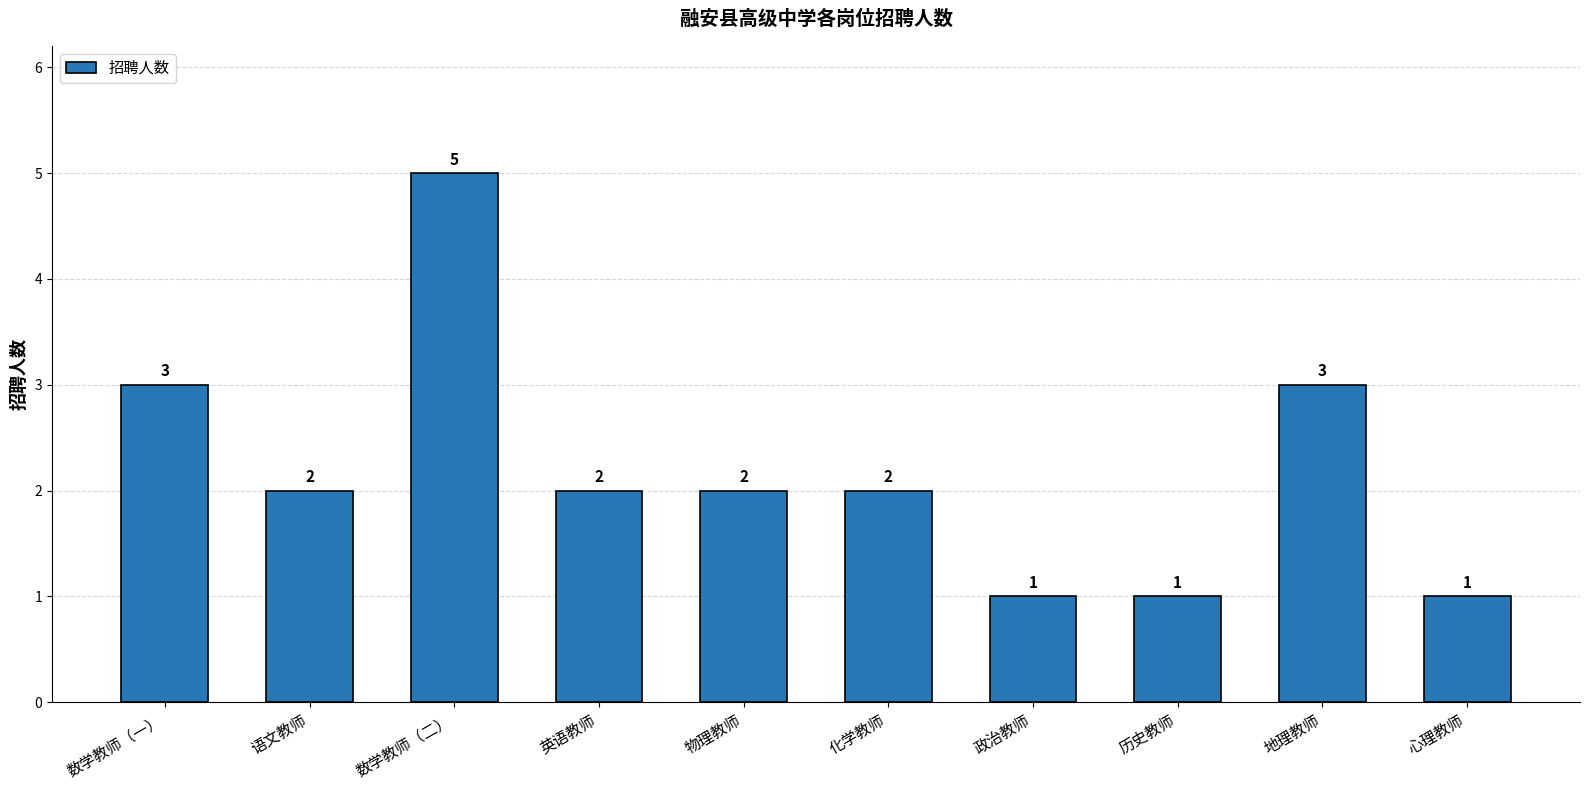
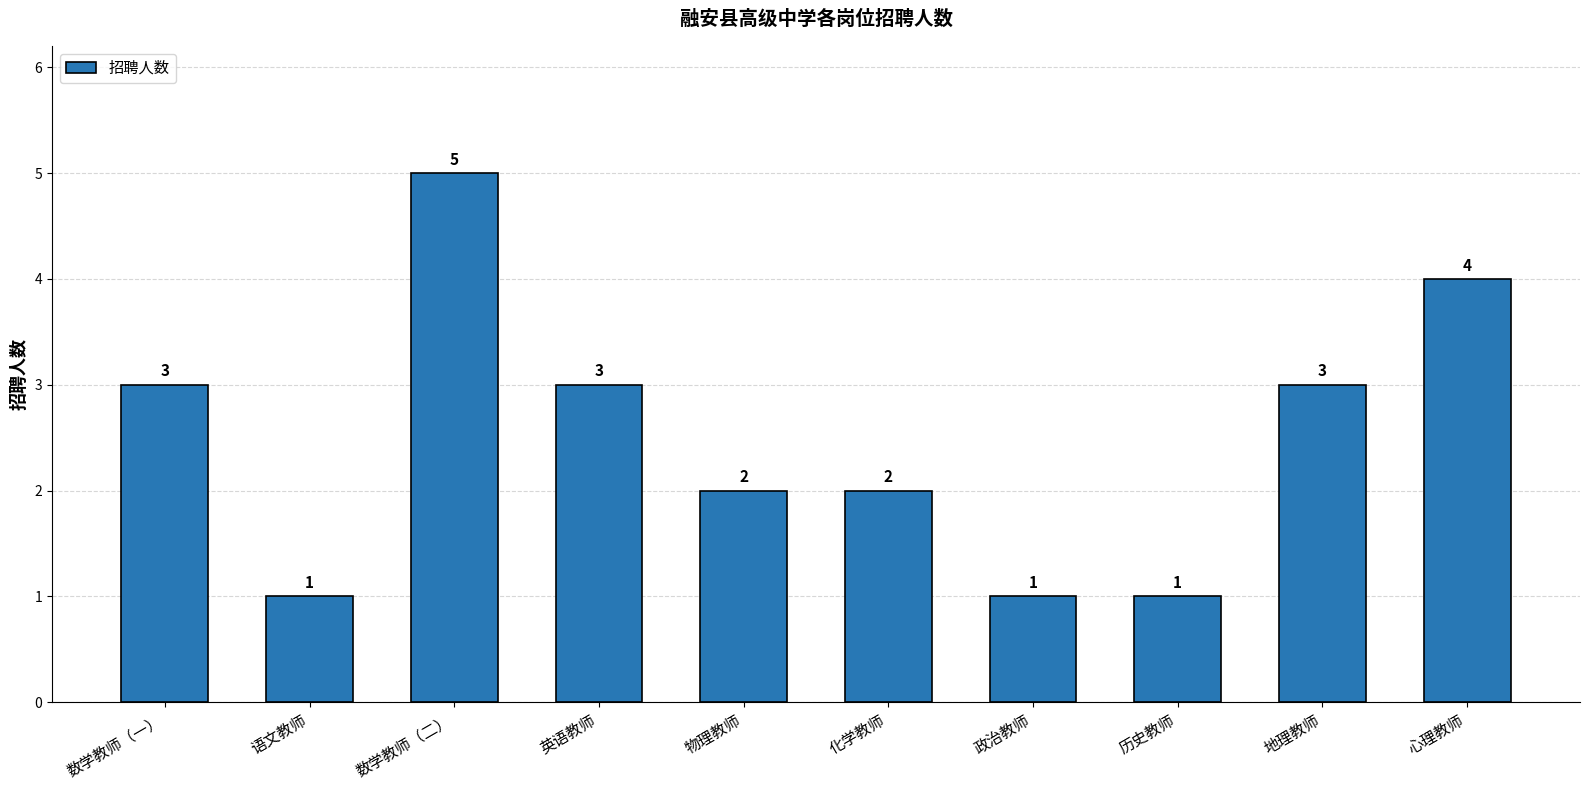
语文教师: 2 -> 1
英语教师: 2 -> 3
心理教师: 1 -> 4
